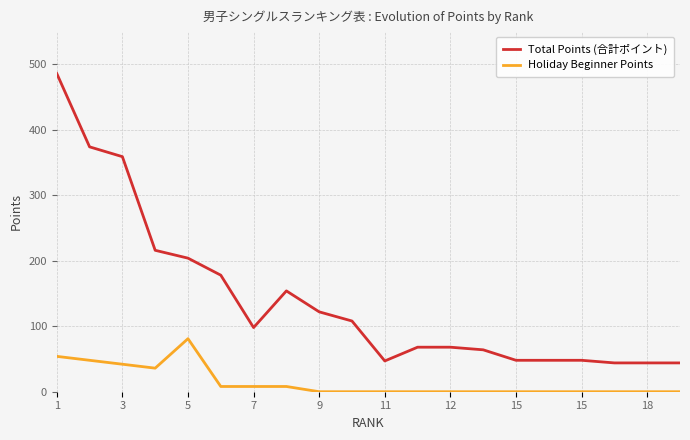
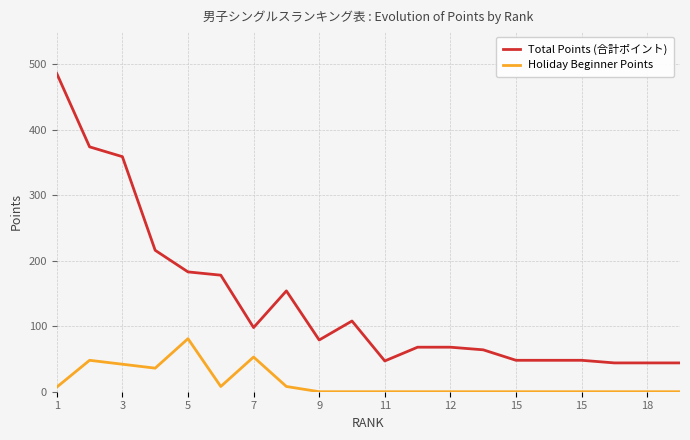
Holiday Beginner Points, 1: 50 -> 10
Total Points (合計ポイント), 5: 200 -> 180
Holiday Beginner Points, 7: 10 -> 50
Total Points (合計ポイント), 9: 120 -> 80
